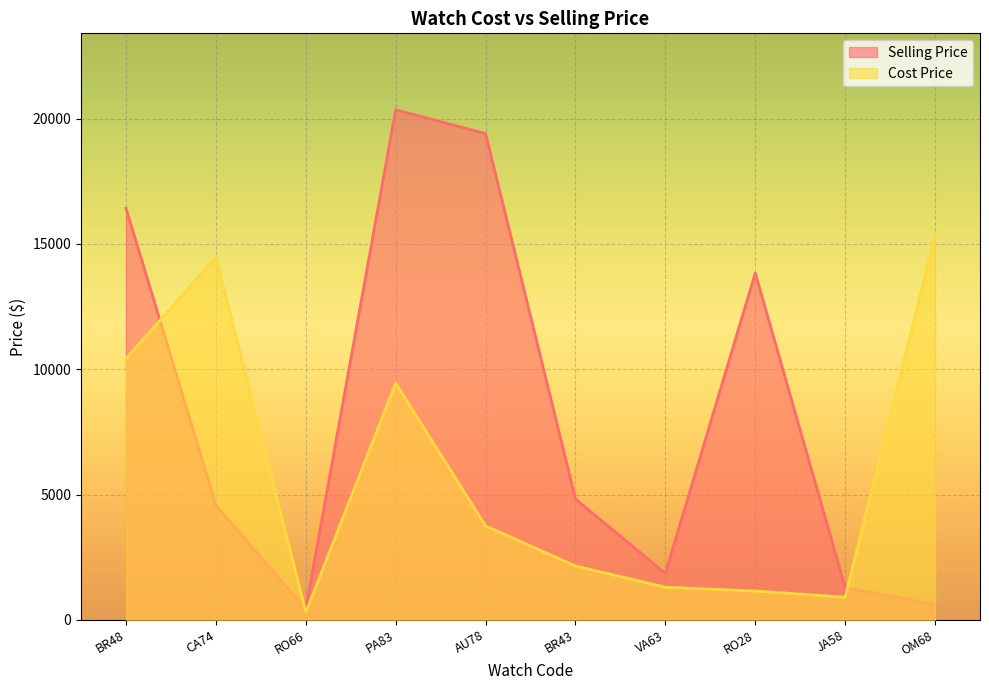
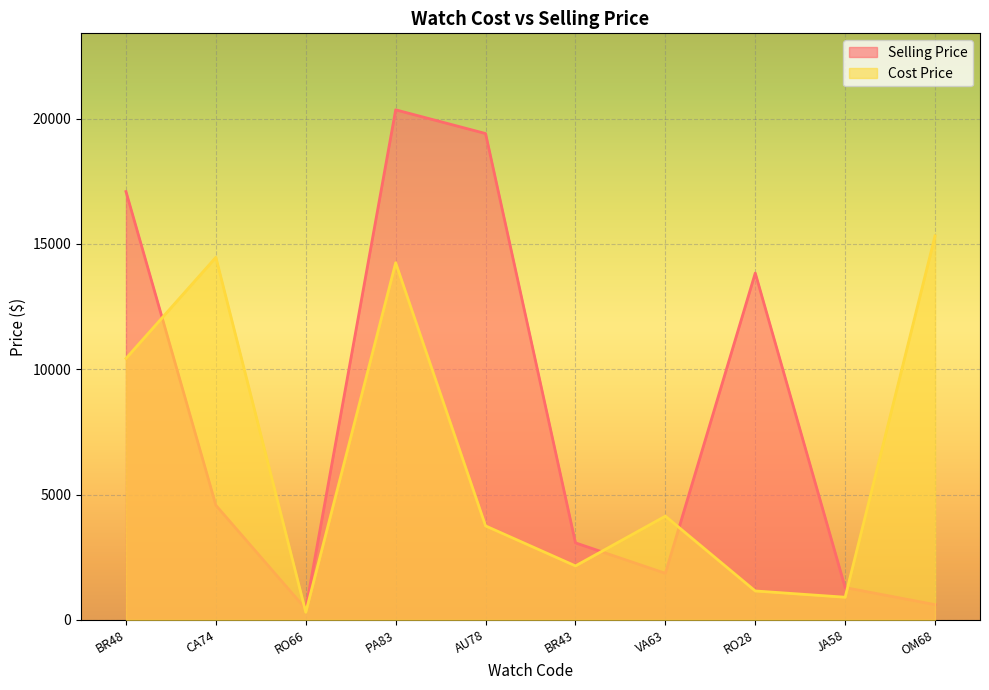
Selling Price, BR48: 16400 -> 17100
Cost Price, PA83: 9400 -> 14300
Selling Price, BR43: 4800 -> 3100
Cost Price, VA63: 1300 -> 4100
